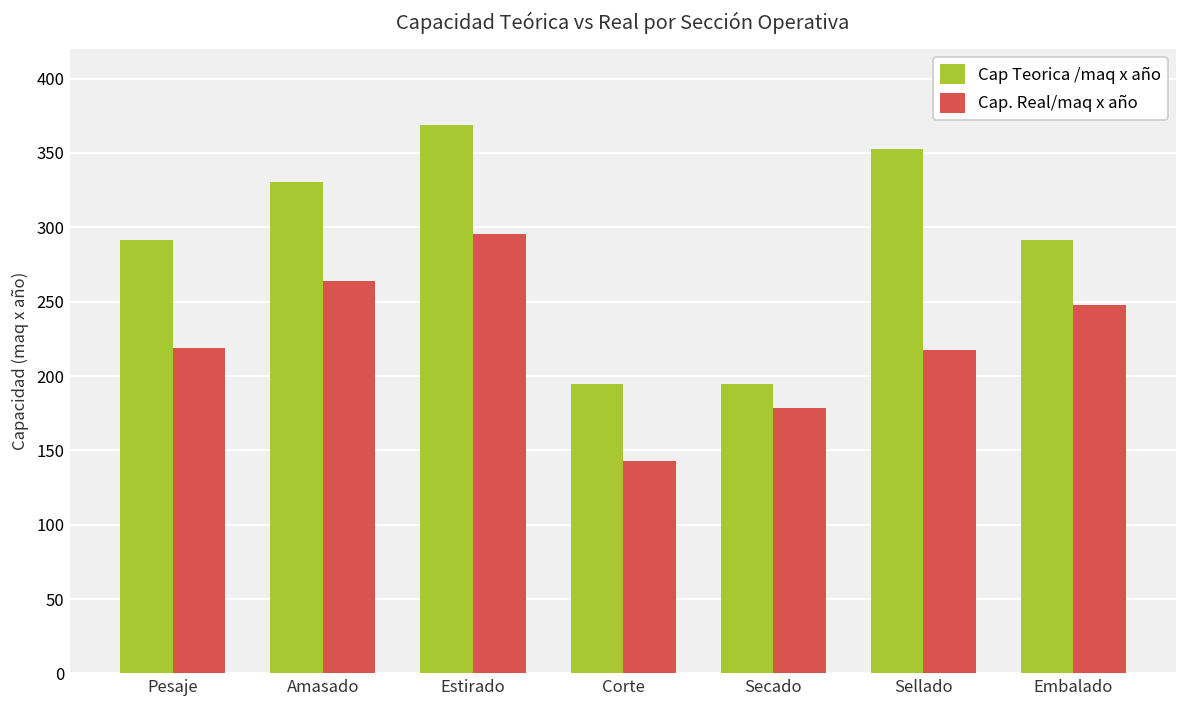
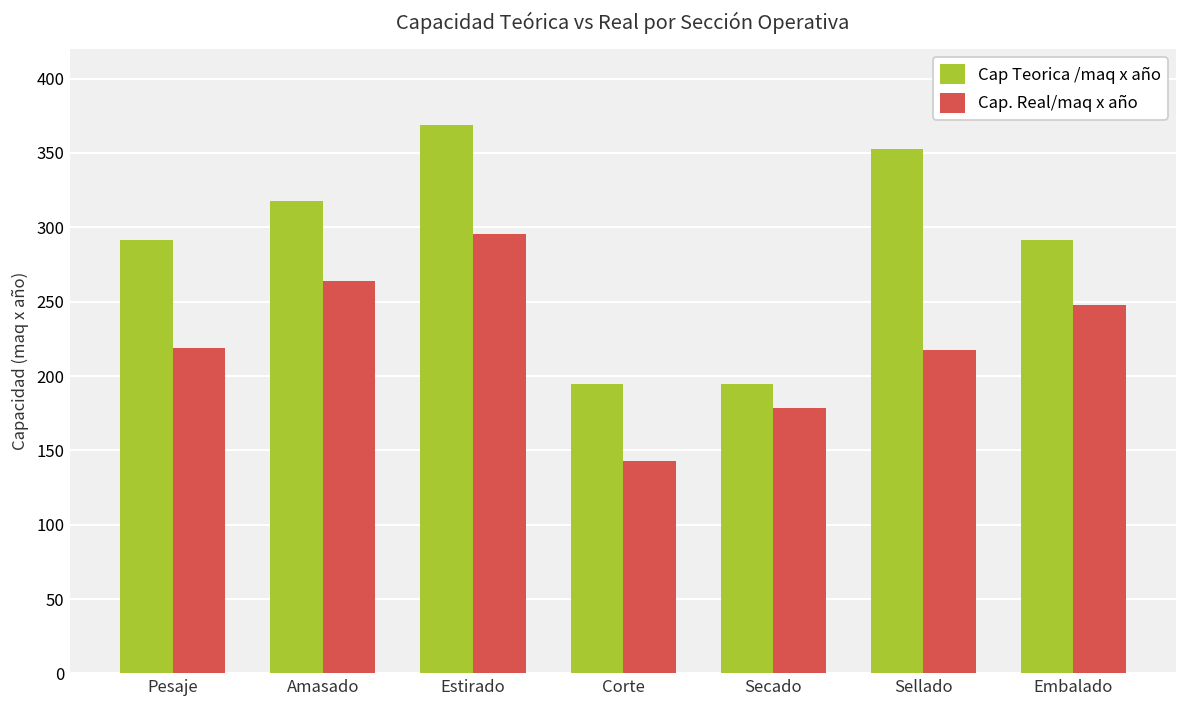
Cap Teorica /maq x año, Amasado: 330 -> 318
